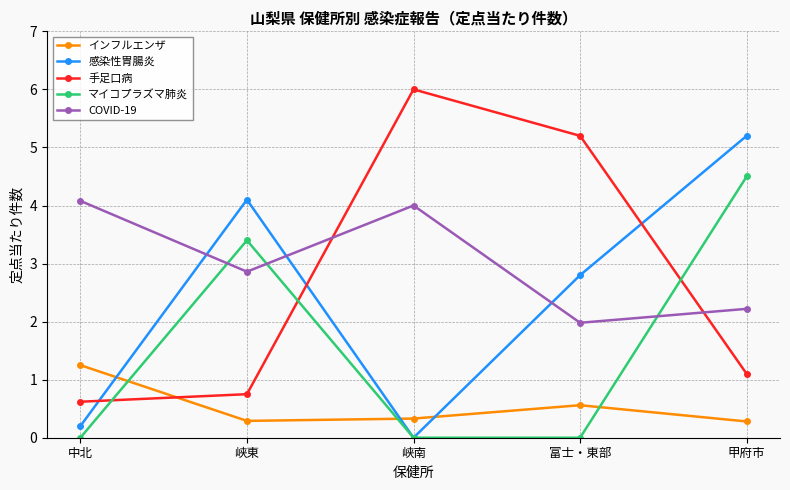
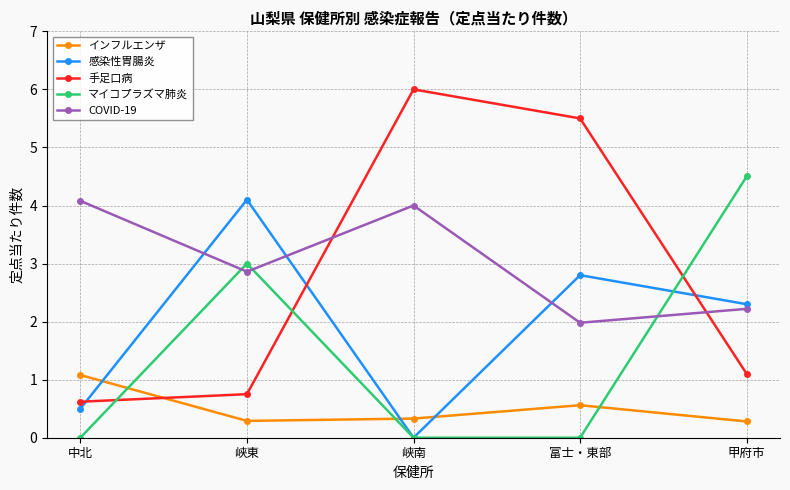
インフルエンザ, 中北: 1.3 -> 1.1
感染性胃腸炎, 中北: 0.2 -> 0.5
マイコプラズマ肺炎, 峡東: 3.4 -> 3.0
手足口病, 富士・東部: 5.2 -> 5.5
感染性胃腸炎, 甲府市: 5.2 -> 2.3
